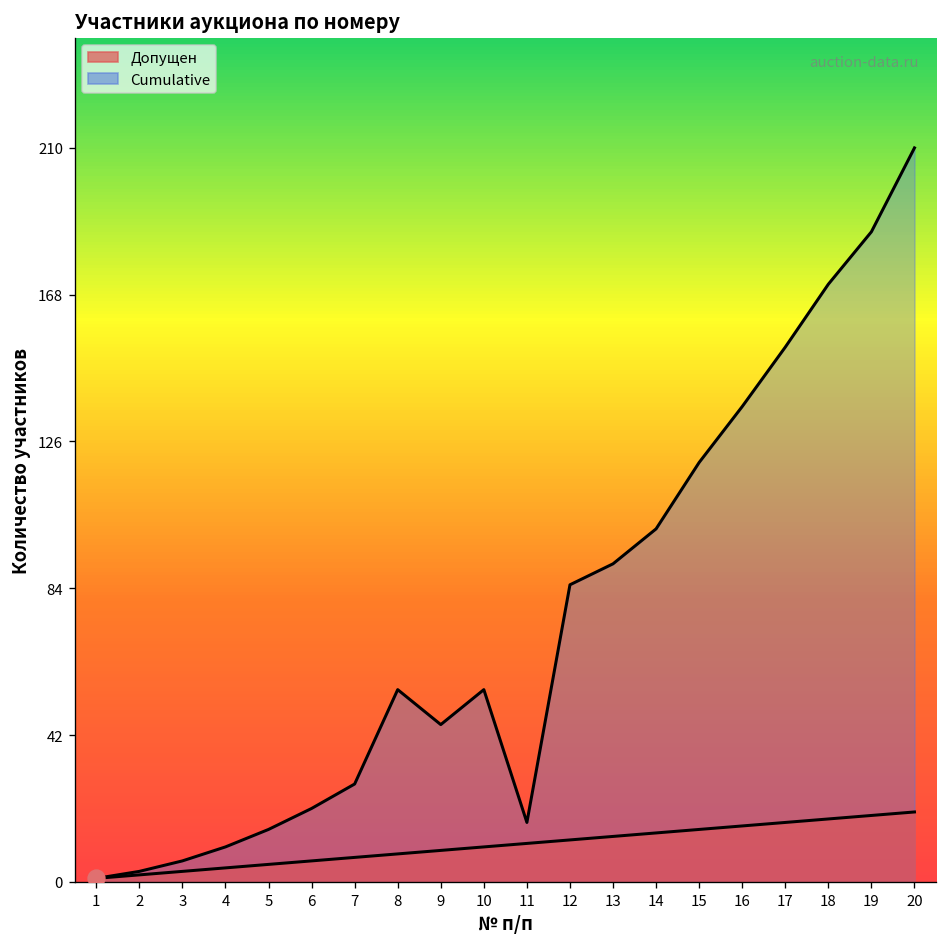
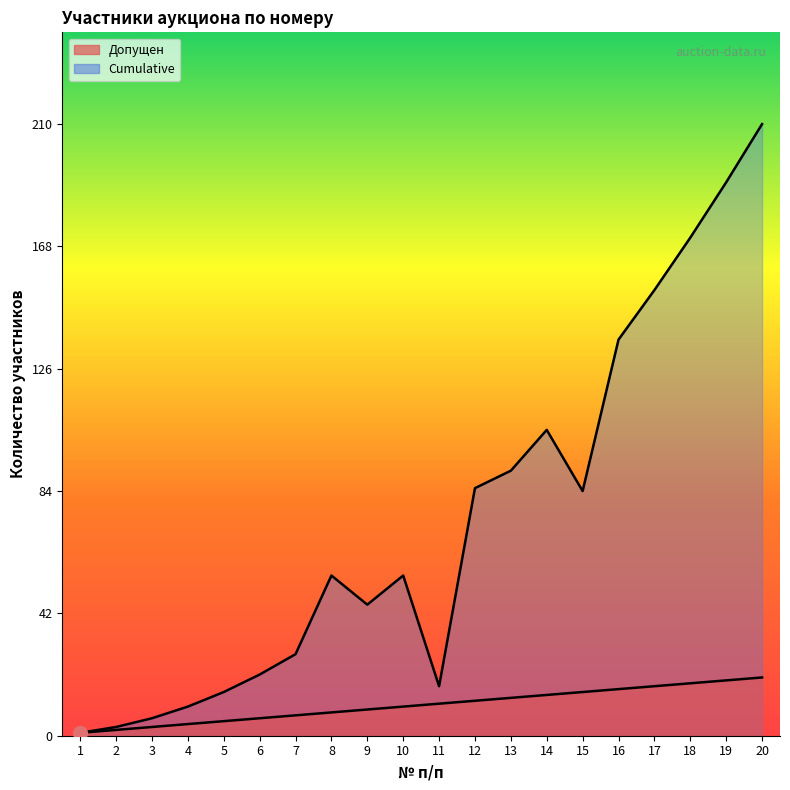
Cumulative, 14: 101 -> 105
Cumulative, 15: 120 -> 84
Cumulative, 19: 186 -> 190
